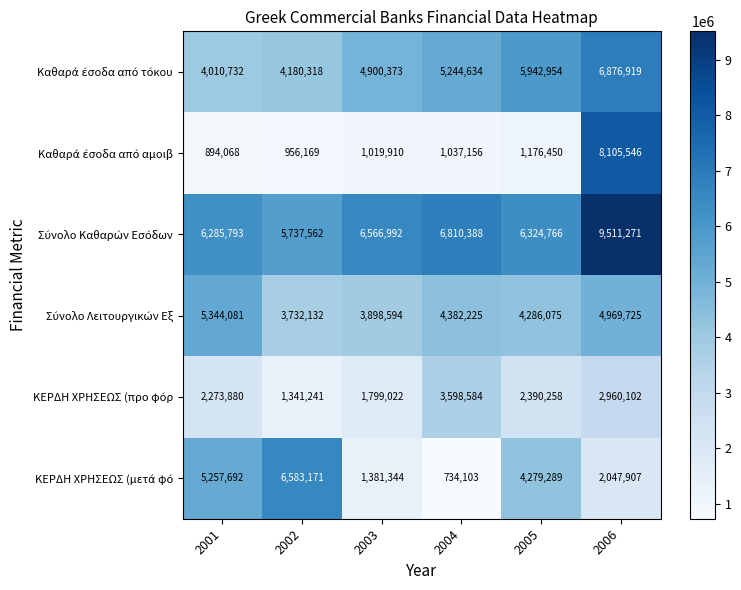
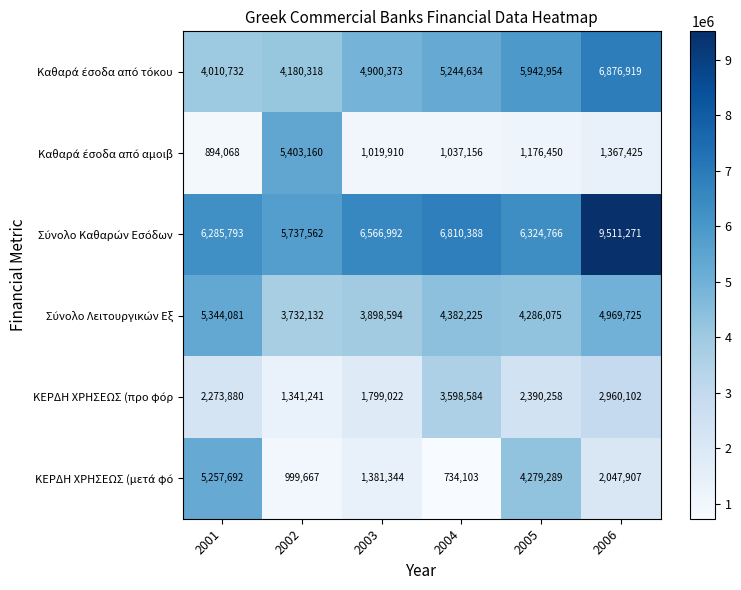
Καθαρά έσοδα από αμοιβ, 2002: 956,169 -> 5,403,160
Καθαρά έσοδα από αμοιβ, 2006: 8,105,546 -> 1,367,425
ΚΕΡΔΗ ΧΡΗΣΕΩΣ (μετά φό, 2002: 6,583,171 -> 999,667
